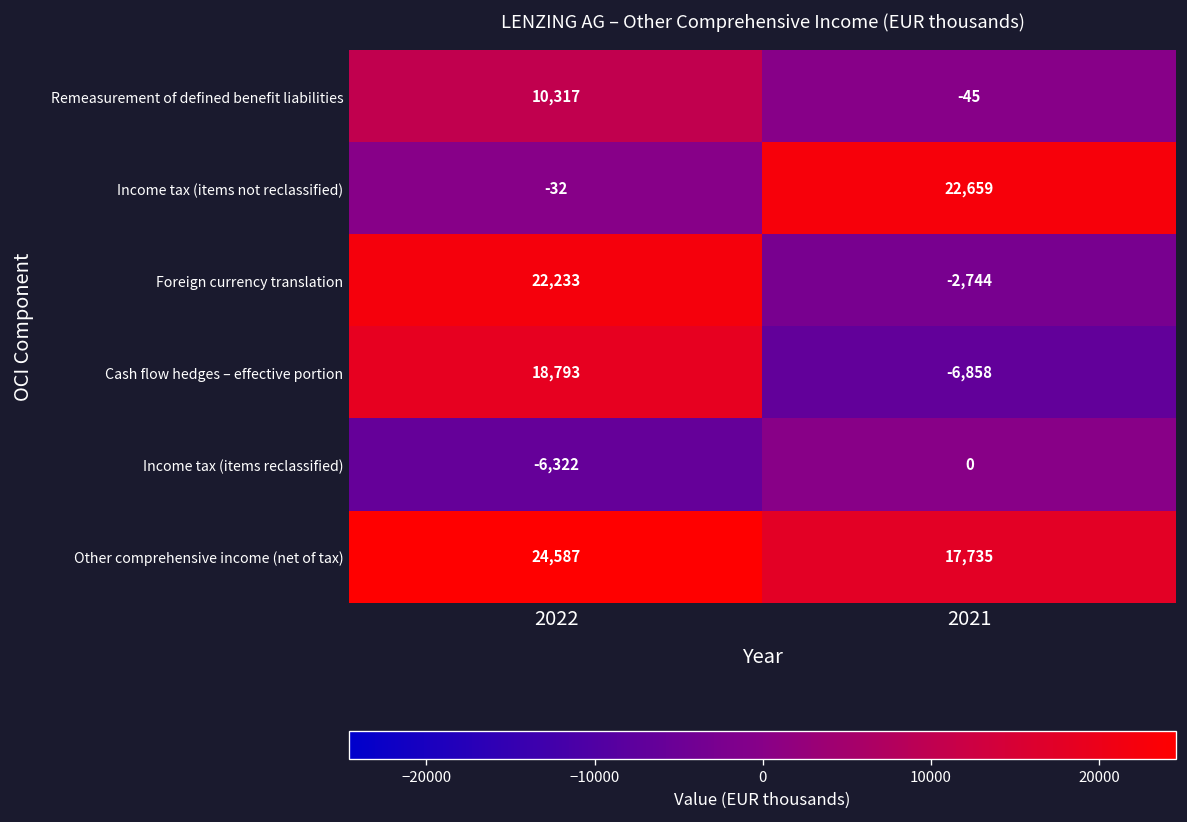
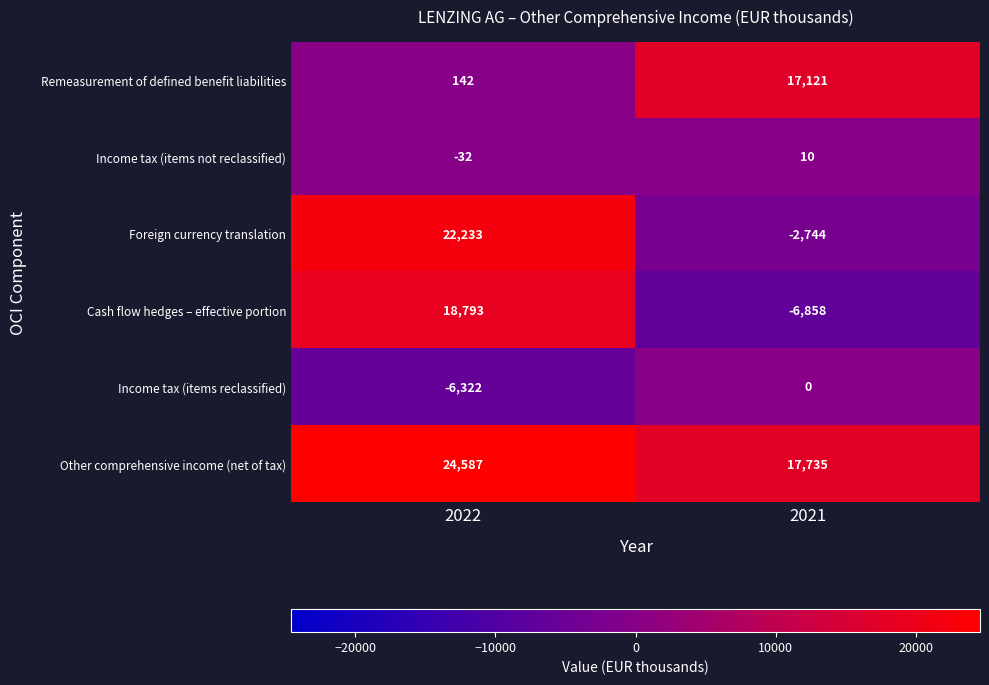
Remeasurement of defined benefit liabilities, 2022: 10,317 -> 142
Remeasurement of defined benefit liabilities, 2021: -45 -> 17,121
Income tax (items not reclassified), 2021: 22,659 -> 10
